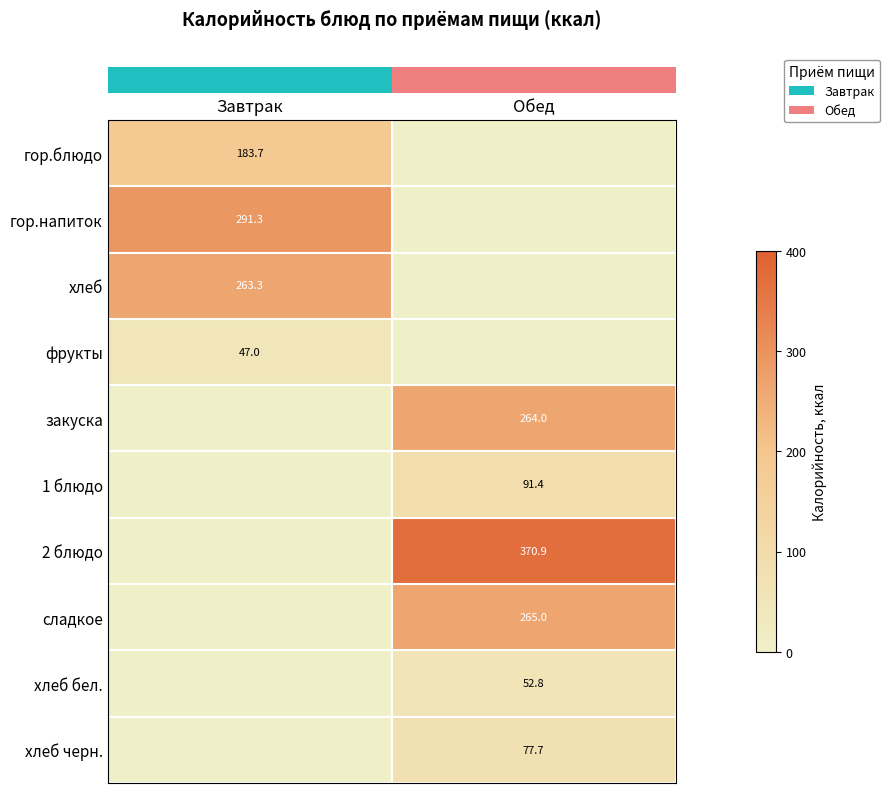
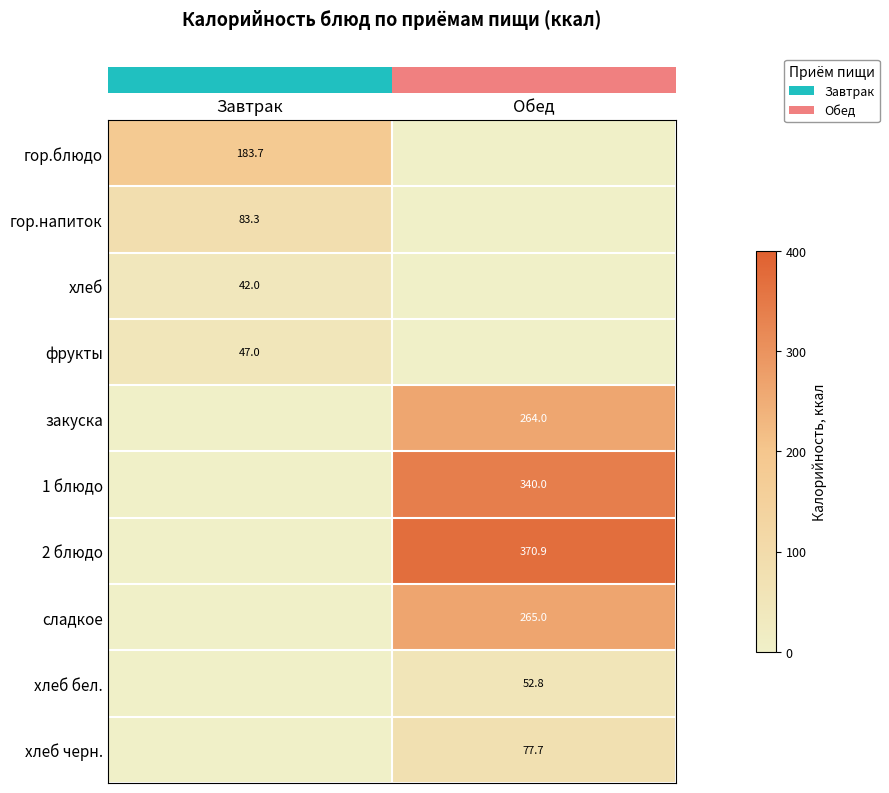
гор.напиток, Завтрак: 291.3 -> 83.3
хлеб, Завтрак: 263.3 -> 42.0
1 блюдо, Обед: 91.4 -> 340.0
